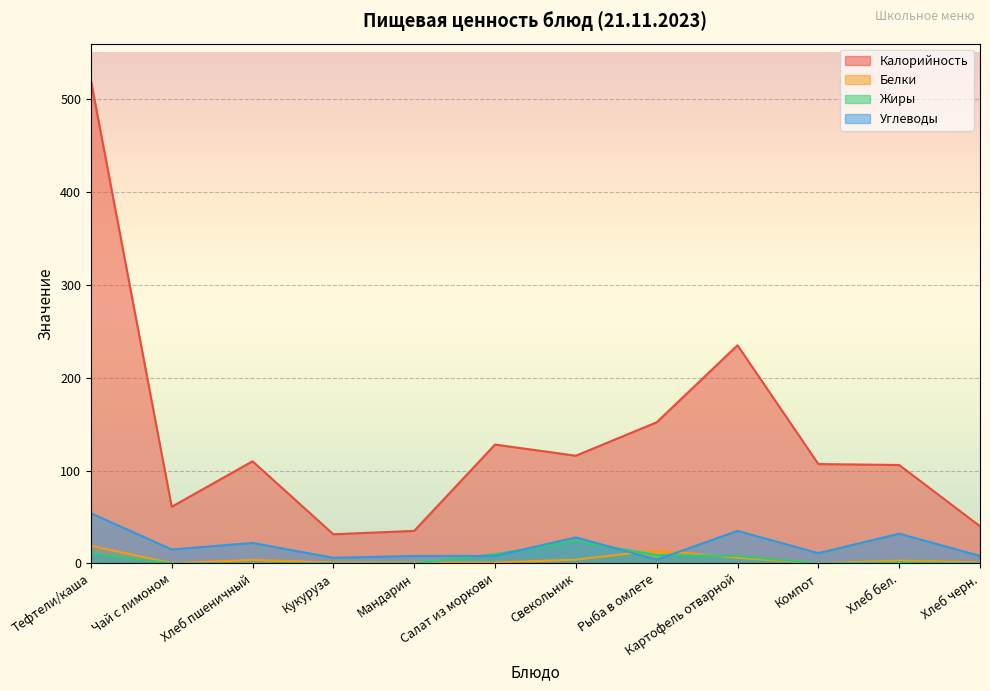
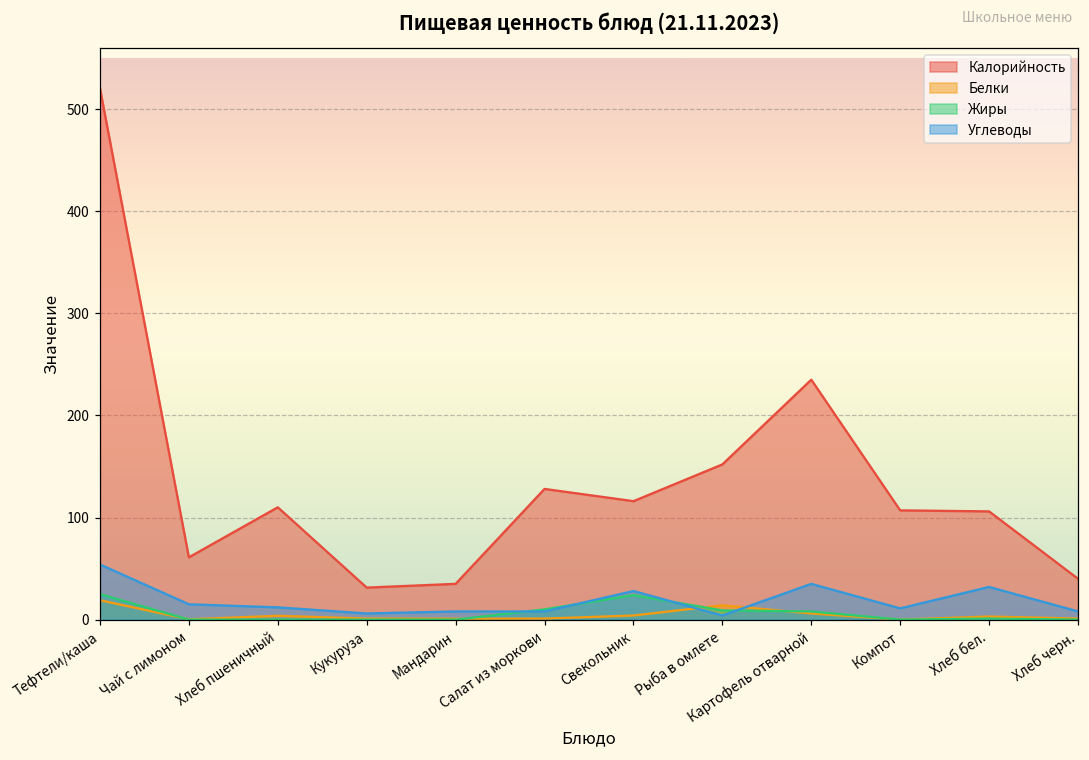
Жиры, Тефтели/каша: 10 -> 30
Углеводы, Хлеб пшеничный: 20 -> 10
